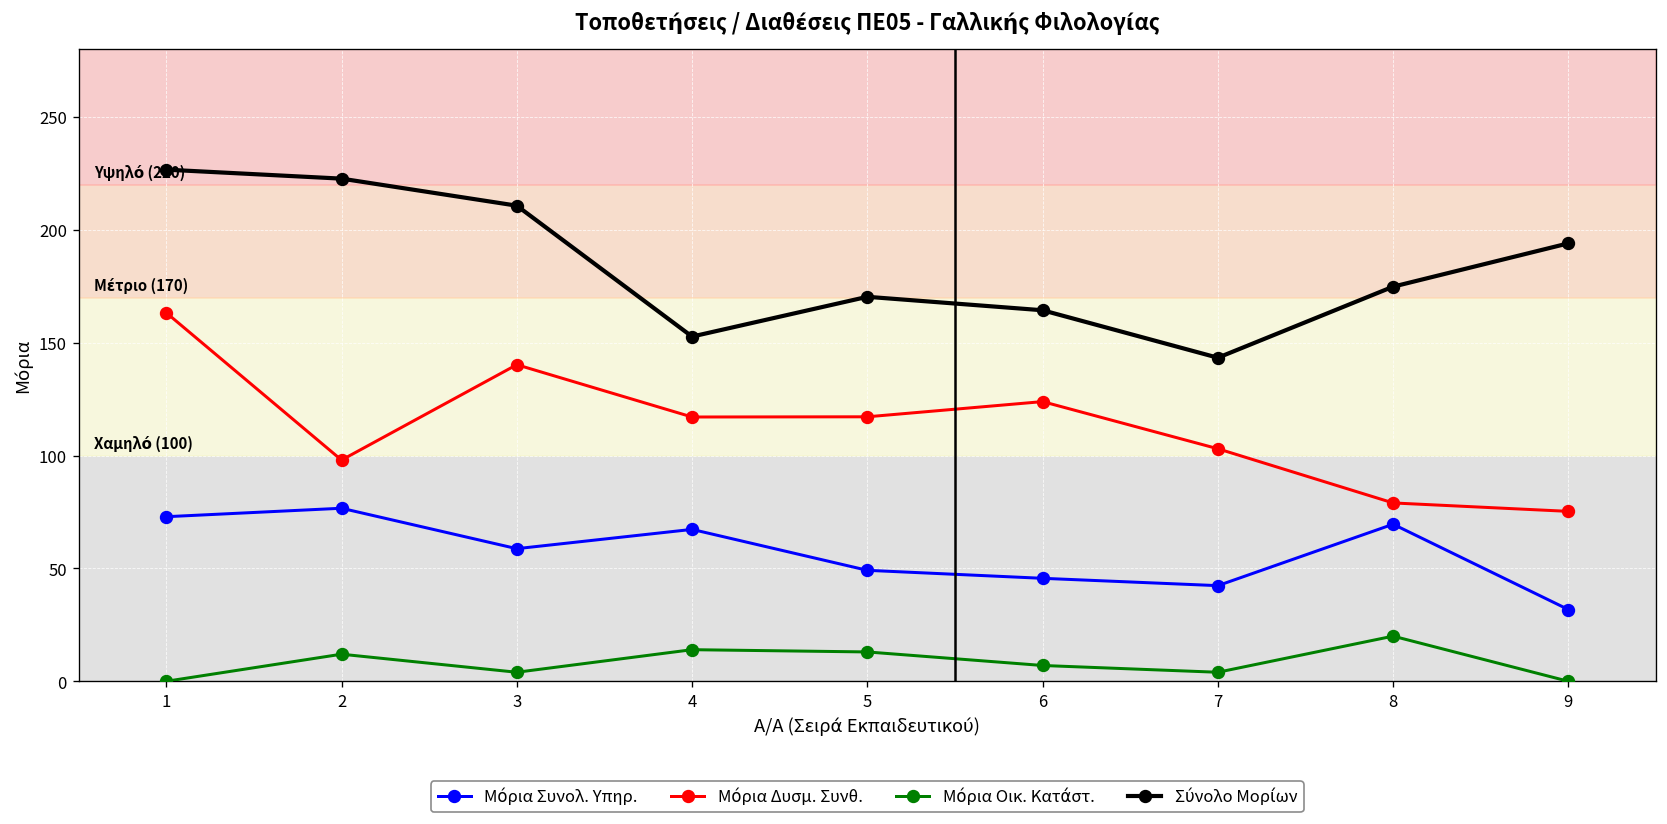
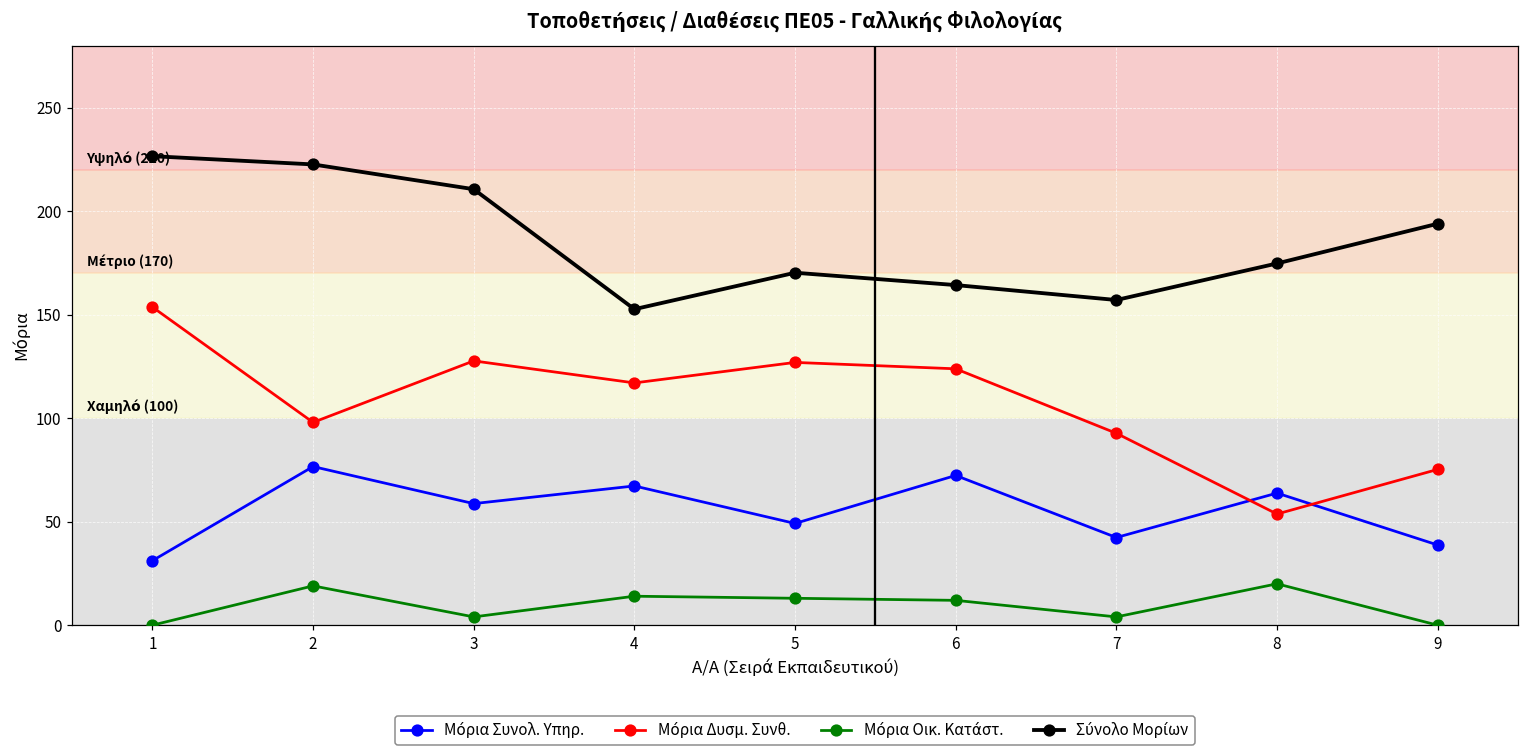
Μόρια Συνολ. Υπηρ., 1: 73 -> 31
Μόρια Δυσμ. Συνθ., 1: 163 -> 154
Μόρια Οικ. Κατάστ., 2: 12 -> 19
Μόρια Δυσμ. Συνθ., 3: 140 -> 128
Μόρια Δυσμ. Συνθ., 5: 117 -> 127
Μόρια Συνολ. Υπηρ., 6: 46 -> 72
Μόρια Οικ. Κατάστ., 6: 7 -> 12
Μόρια Δυσμ. Συνθ., 7: 103 -> 93
Σύνολο Μορίων, 7: 143 -> 157
Μόρια Συνολ. Υπηρ., 8: 70 -> 64
Μόρια Δυσμ. Συνθ., 8: 79 -> 54
Μόρια Συνολ. Υπηρ., 9: 32 -> 39
